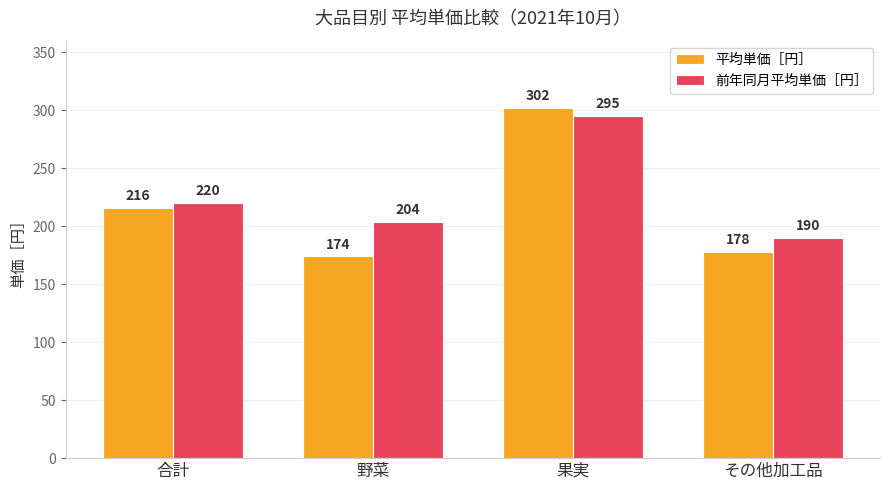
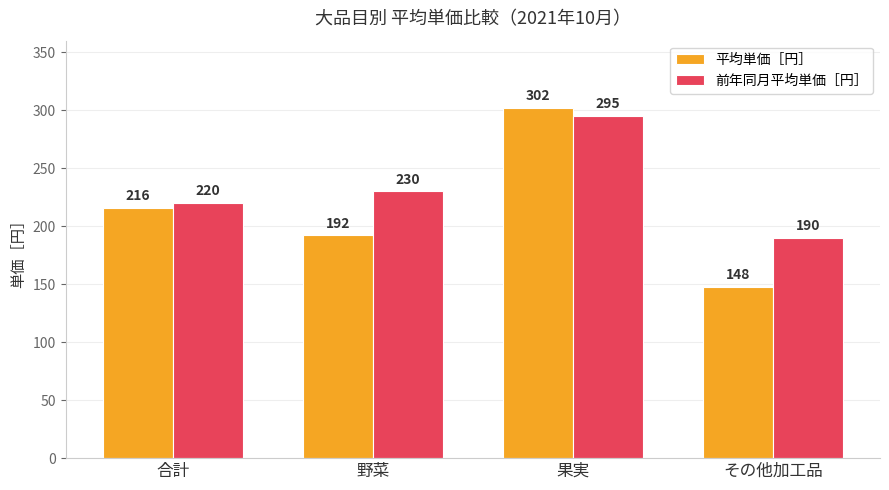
平均単価［円］, 野菜: 174 -> 192
前年同月平均単価［円］, 野菜: 204 -> 230
平均単価［円］, その他加工品: 178 -> 148
